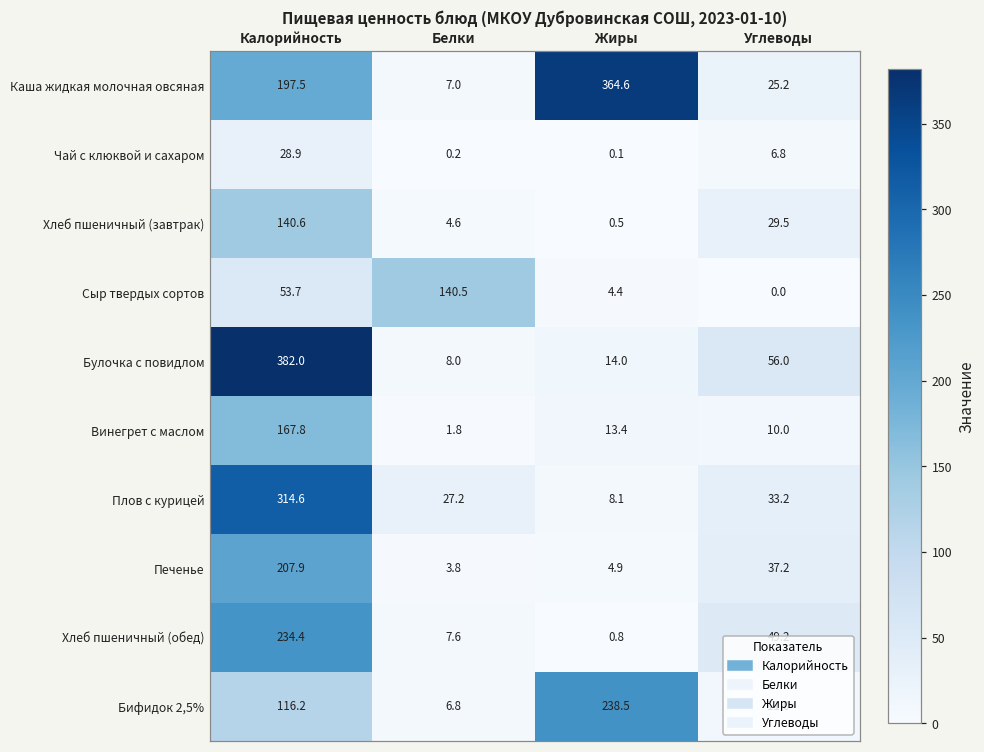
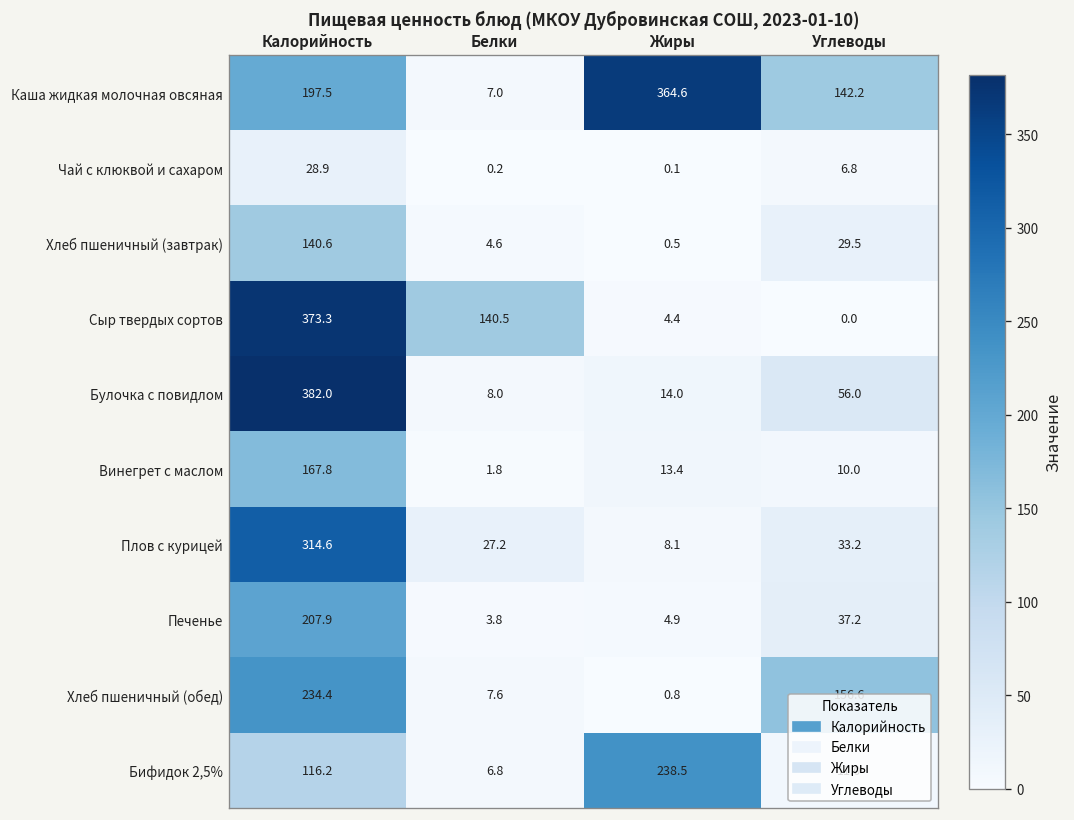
Каша жидкая молочная овсяная, Углеводы: 25.2 -> 142.2
Сыр твердых сортов, Калорийность: 53.7 -> 373.3
Хлеб пшеничный (обед), Углеводы: 49.2 -> 156.6
